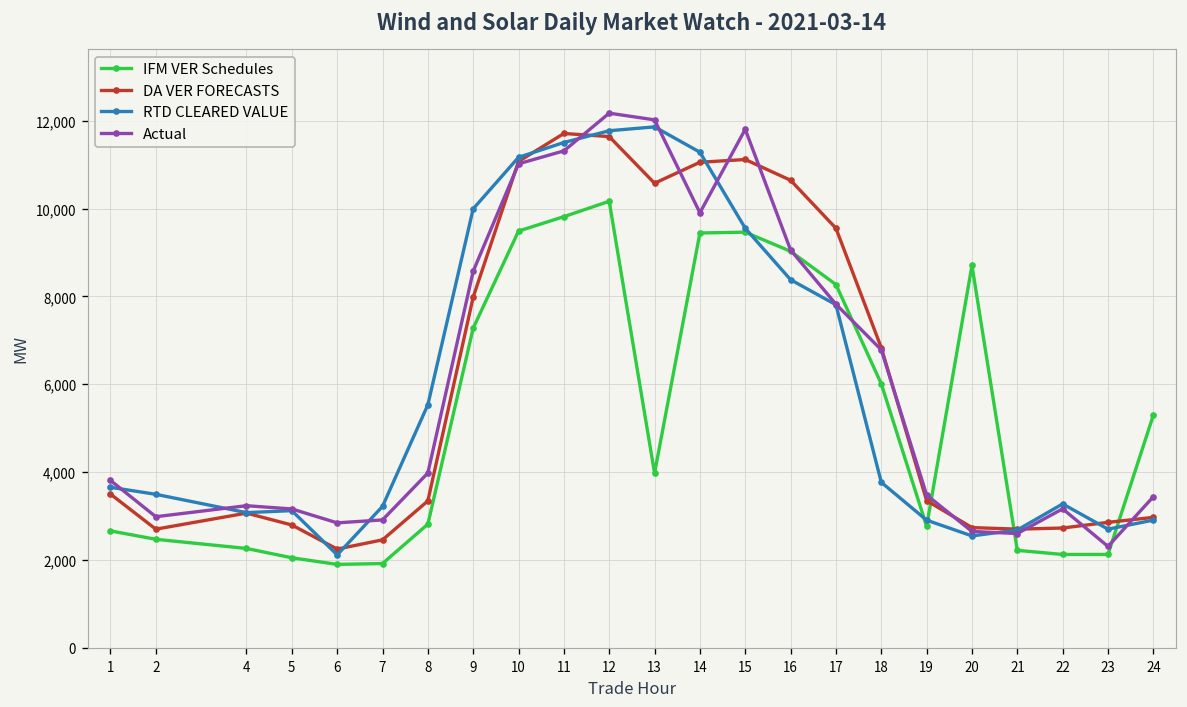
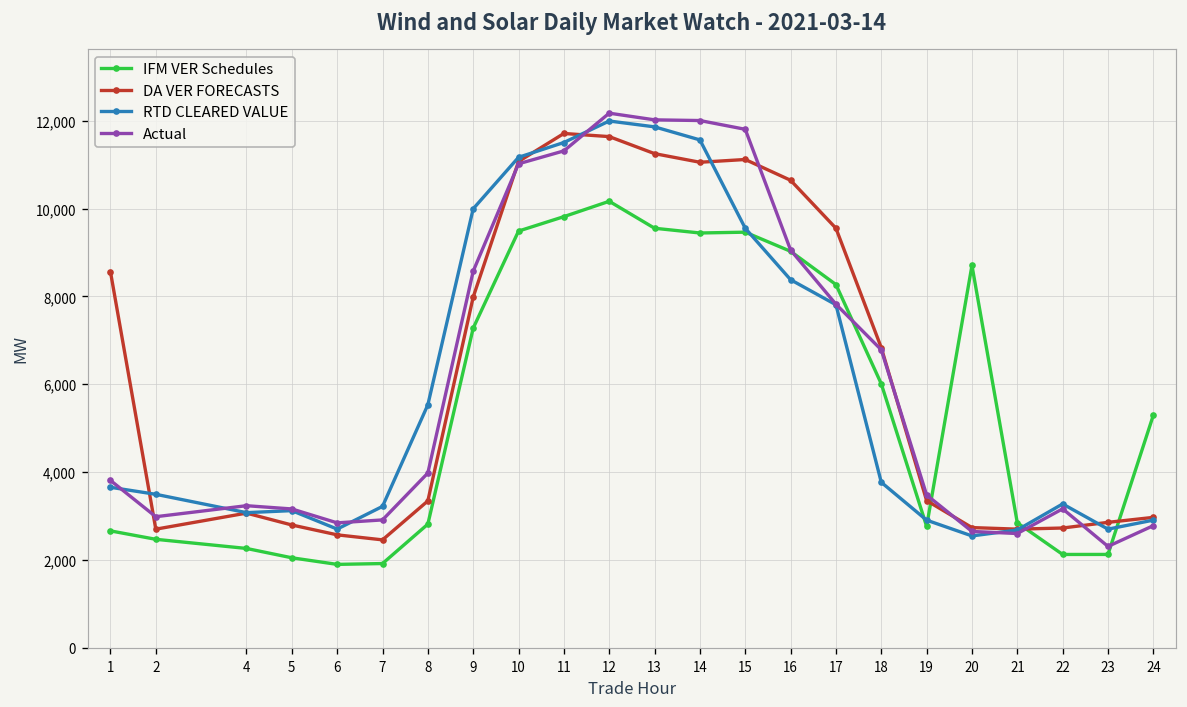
DA VER FORECASTS, 1: 3,500 -> 8,600
DA VER FORECASTS, 6: 2,200 -> 2,600
RTD CLEARED VALUE, 6: 2,100 -> 2,700
RTD CLEARED VALUE, 12: 11,800 -> 12,000
IFM VER Schedules, 13: 4,000 -> 9,600
DA VER FORECASTS, 13: 10,600 -> 11,200
RTD CLEARED VALUE, 14: 11,300 -> 11,600
Actual, 14: 9,900 -> 12,000
IFM VER Schedules, 21: 2,200 -> 2,800
Actual, 24: 3,400 -> 2,800
